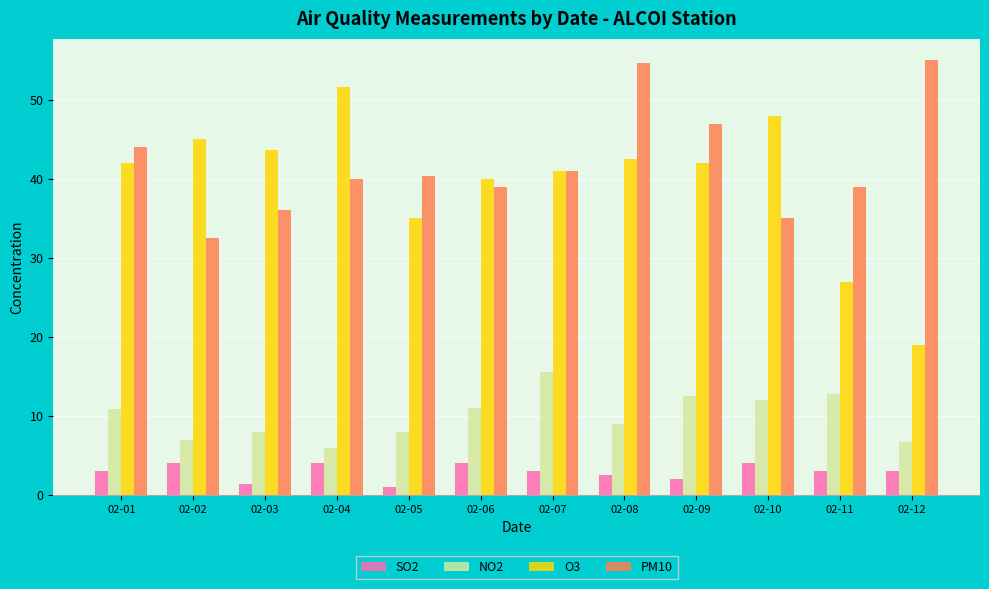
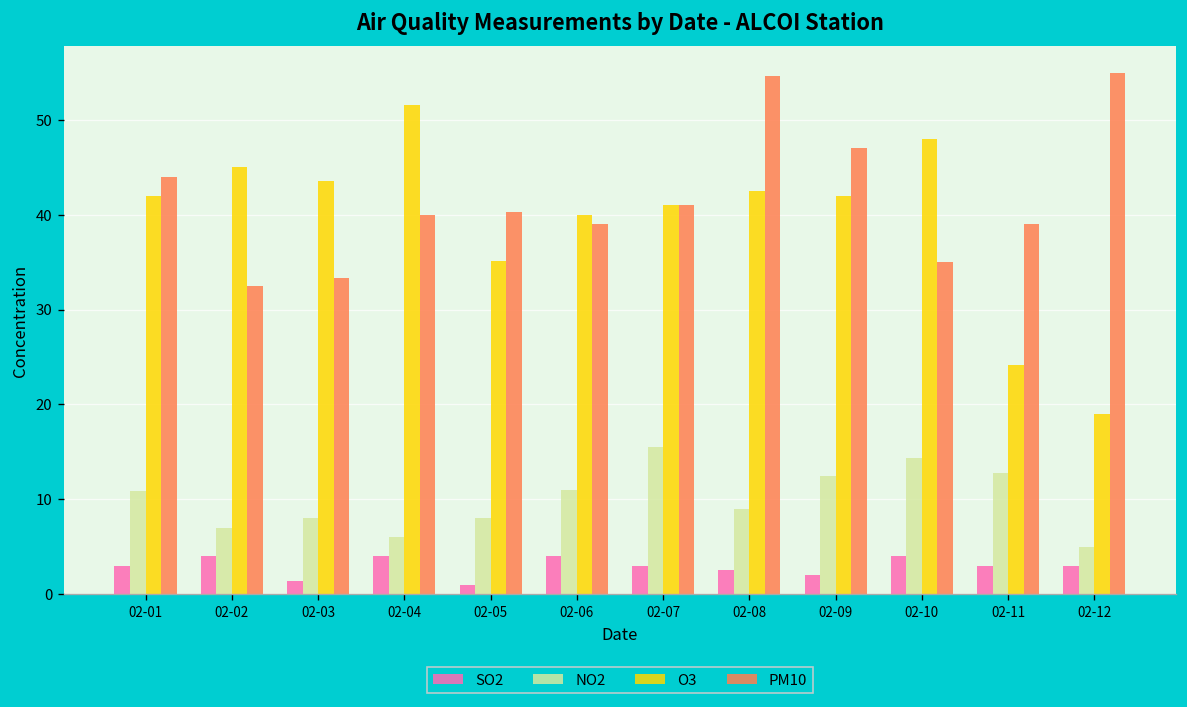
PM10, 02-03: 36 -> 33
NO2, 02-10: 12 -> 14
O3, 02-11: 27 -> 24
NO2, 02-12: 7 -> 5
